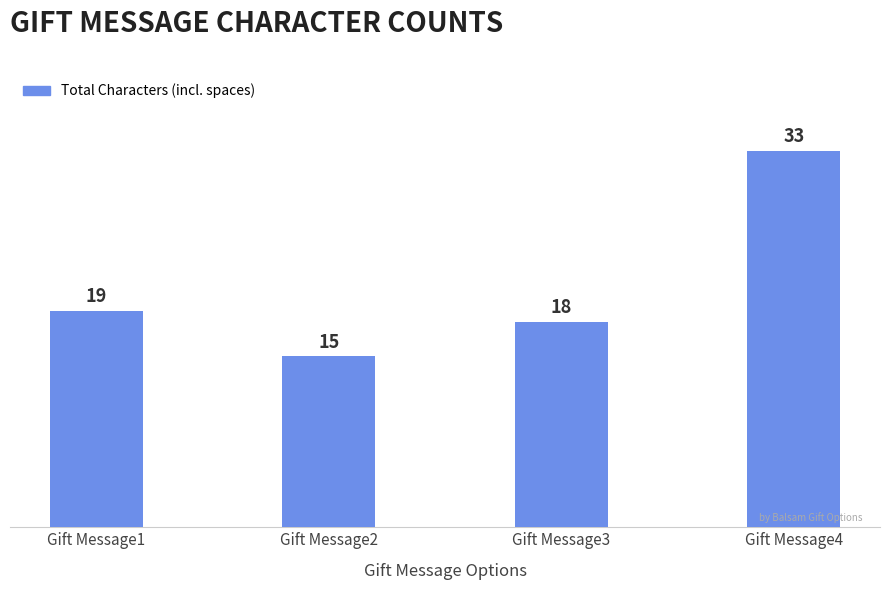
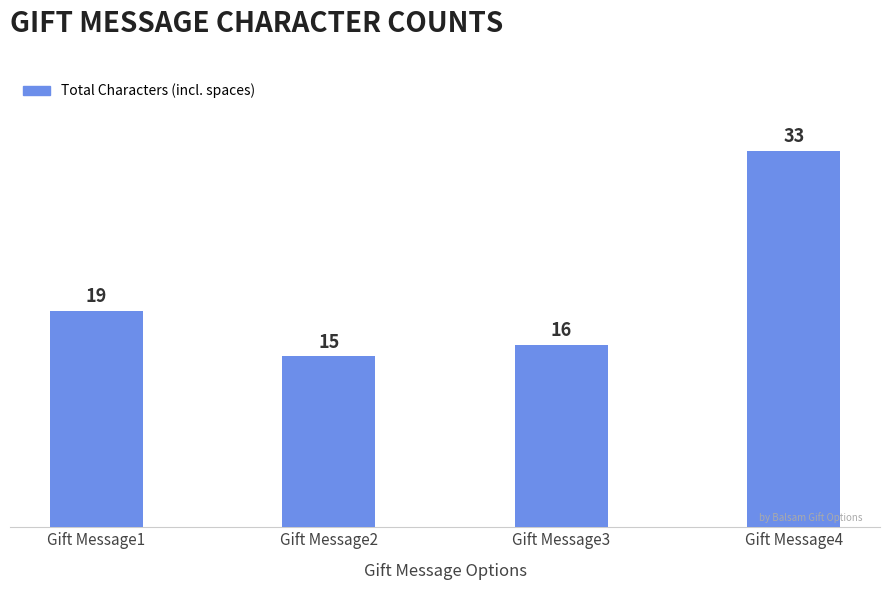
Gift Message3: 18 -> 16
